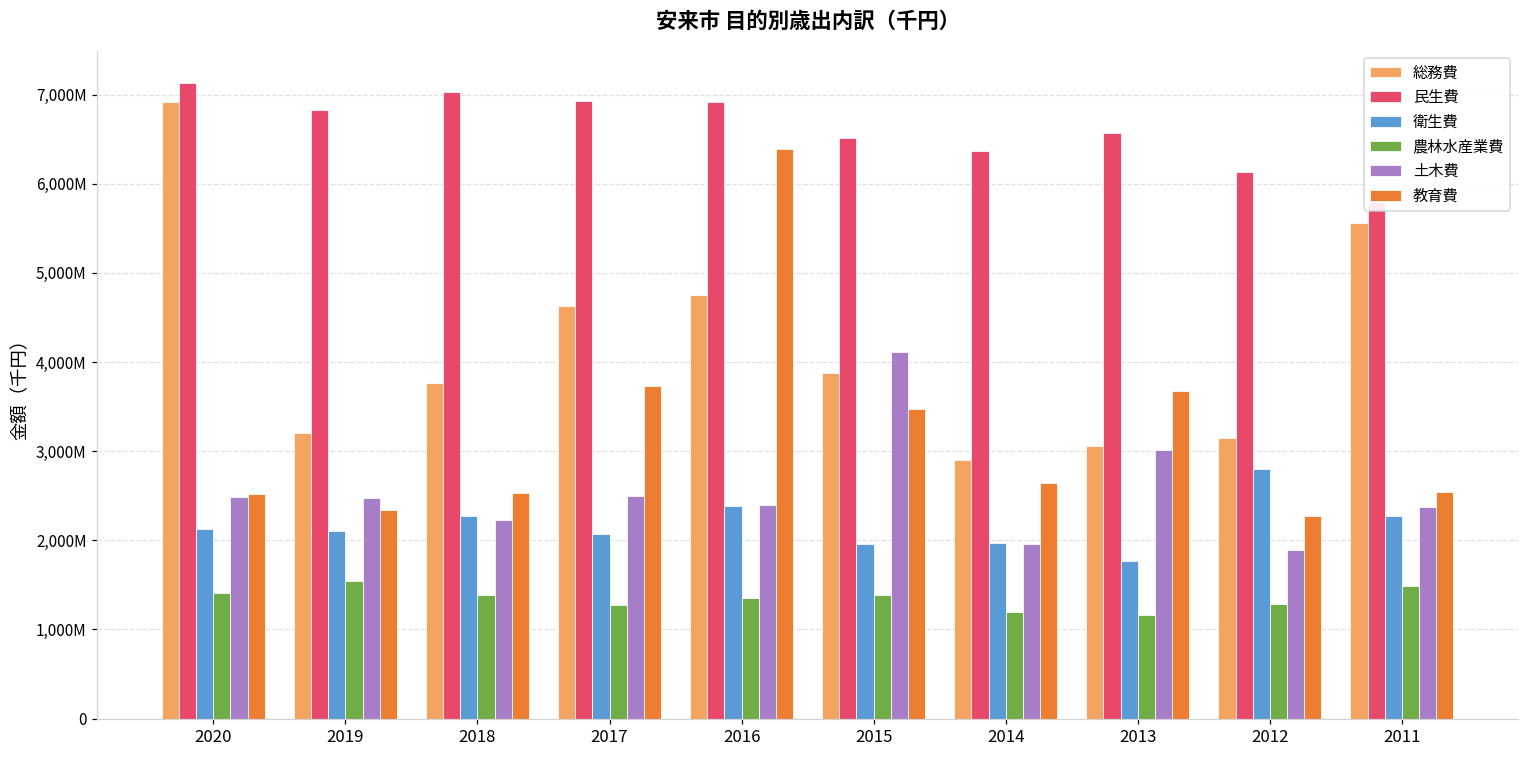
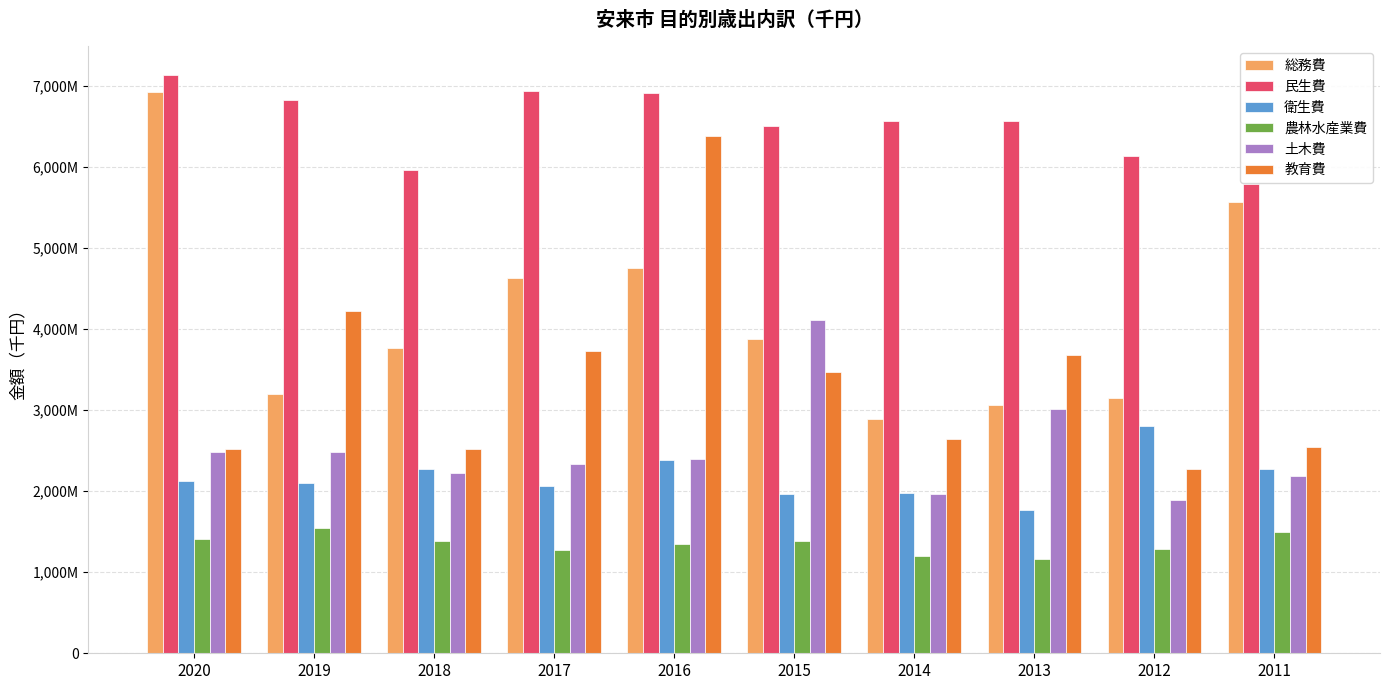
教育費, 2019: 2,300,000,000 -> 4,200,000,000
民生費, 2018: 7,000,000,000 -> 6,000,000,000
土木費, 2017: 2,500,000,000 -> 2,300,000,000
民生費, 2014: 6,400,000,000 -> 6,600,000,000
土木費, 2011: 2,400,000,000 -> 2,200,000,000
